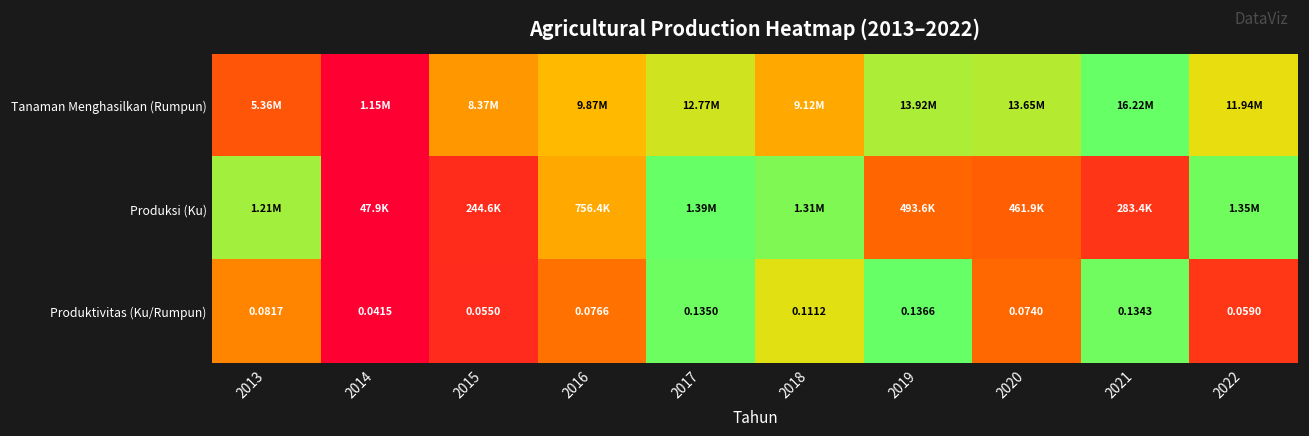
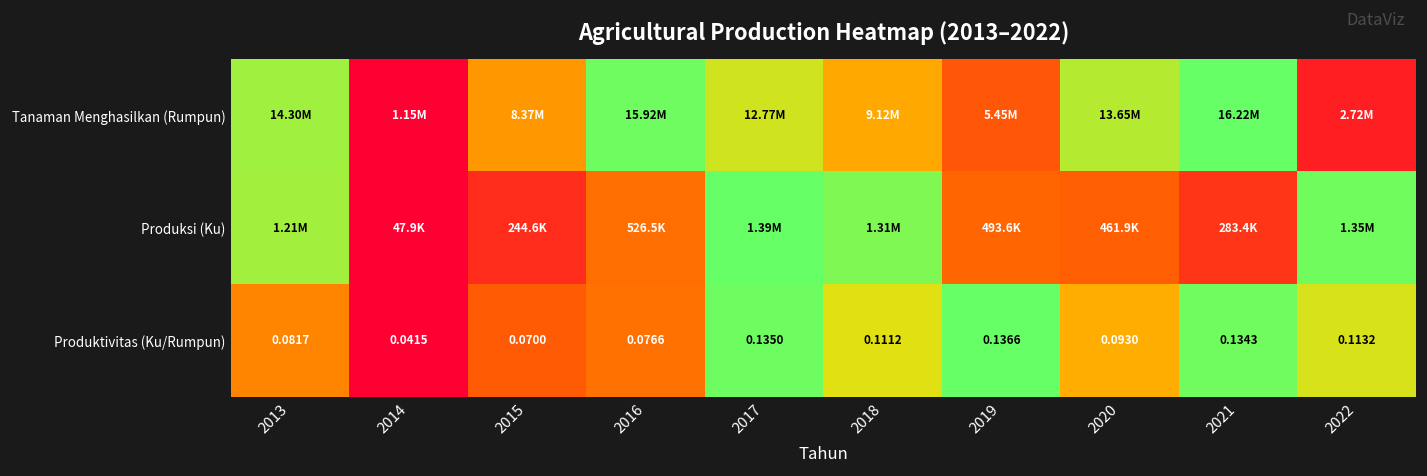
Tanaman Menghasilkan (Rumpun), 2013: 5.36M -> 14.30M
Tanaman Menghasilkan (Rumpun), 2016: 9.87M -> 15.92M
Tanaman Menghasilkan (Rumpun), 2019: 13.92M -> 5.45M
Tanaman Menghasilkan (Rumpun), 2022: 11.94M -> 2.72M
Produksi (Ku), 2016: 756.4K -> 526.5K
Produktivitas (Ku/Rumpun), 2015: 0.0550 -> 0.0700
Produktivitas (Ku/Rumpun), 2020: 0.0740 -> 0.0930
Produktivitas (Ku/Rumpun), 2022: 0.0590 -> 0.1132
